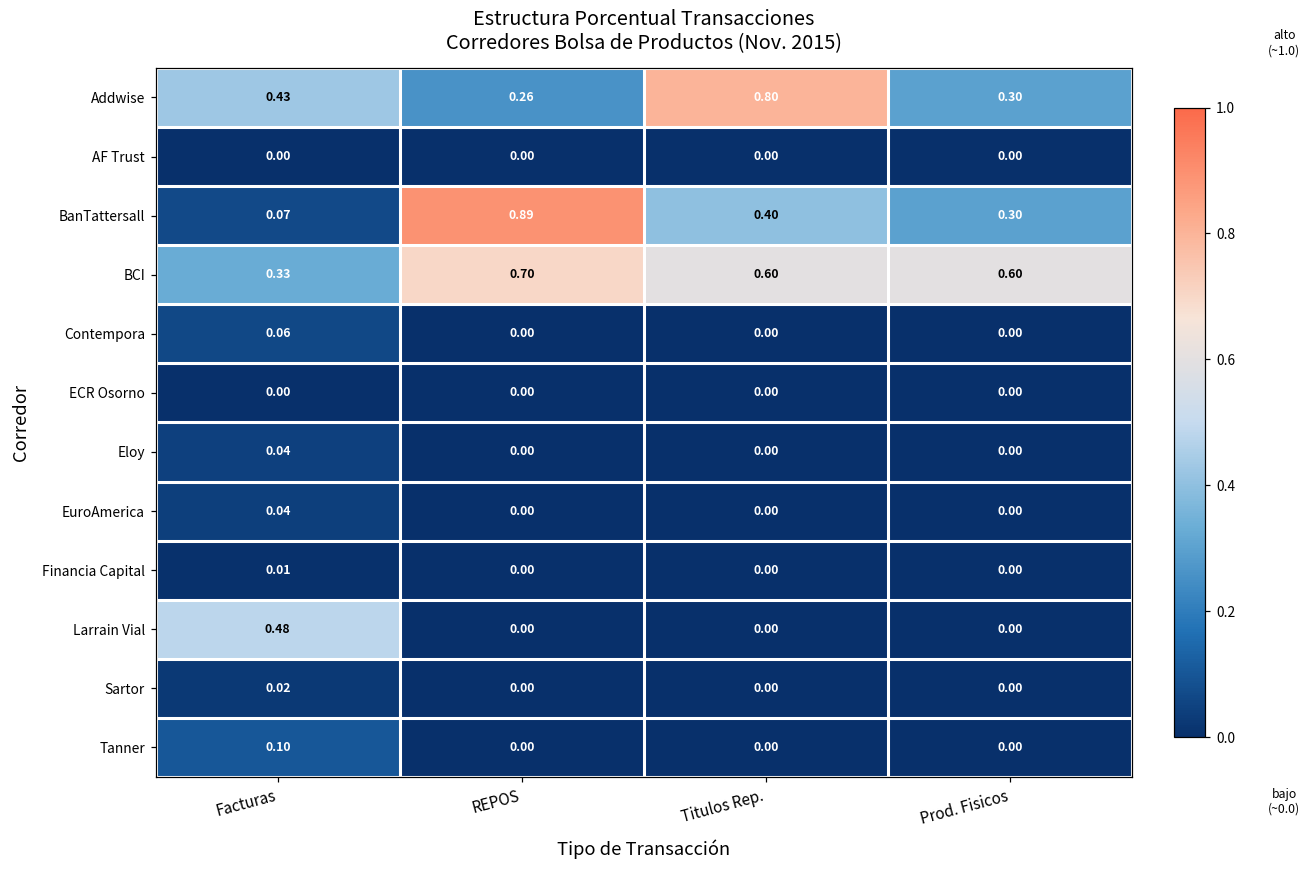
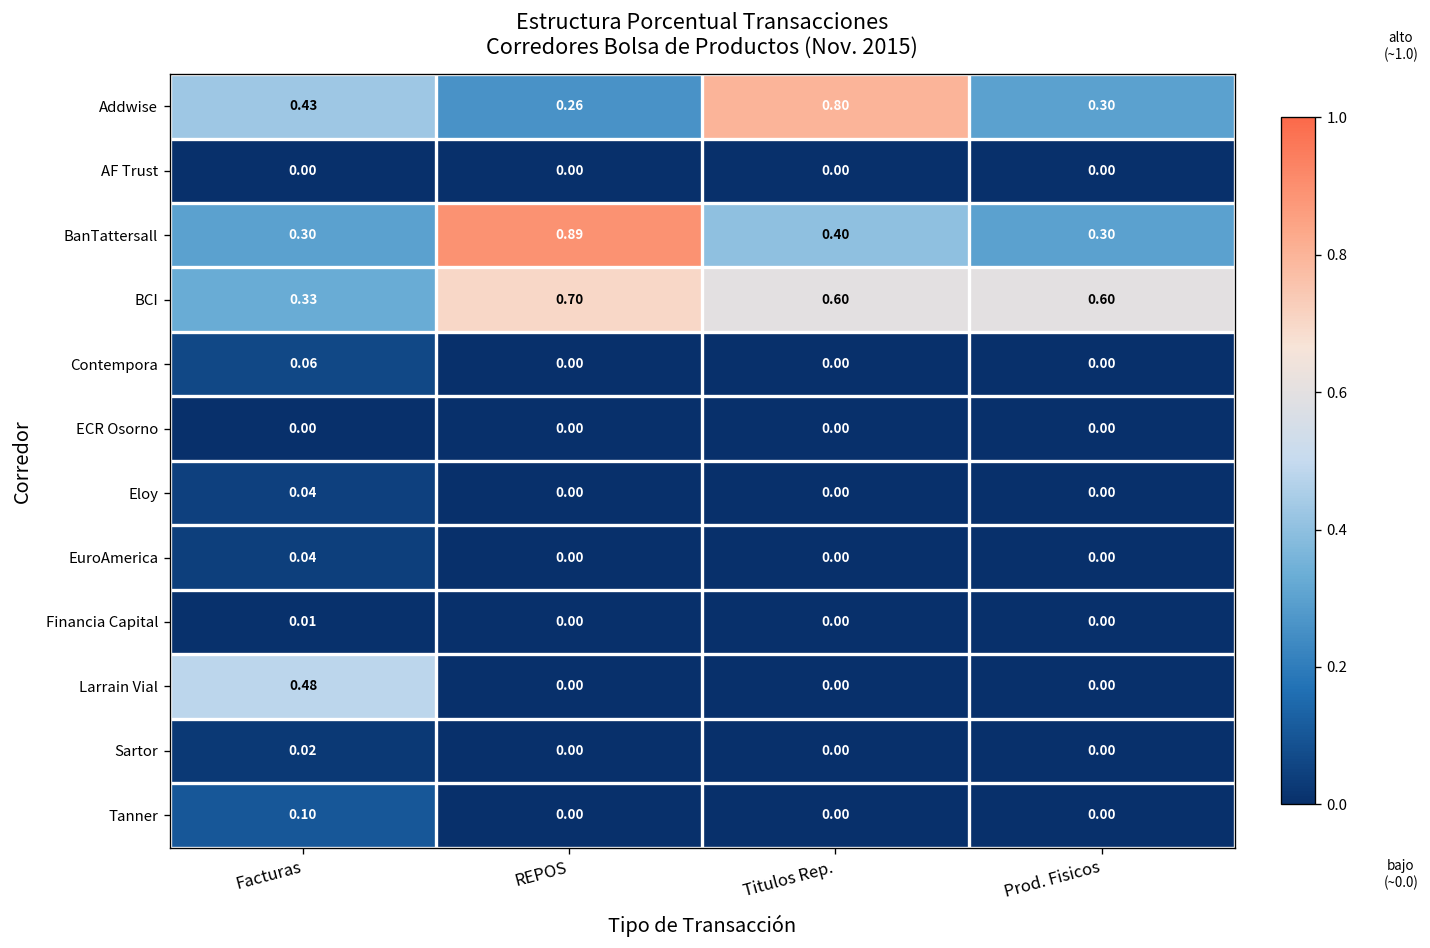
BanTattersall, Facturas: 0.07 -> 0.30
